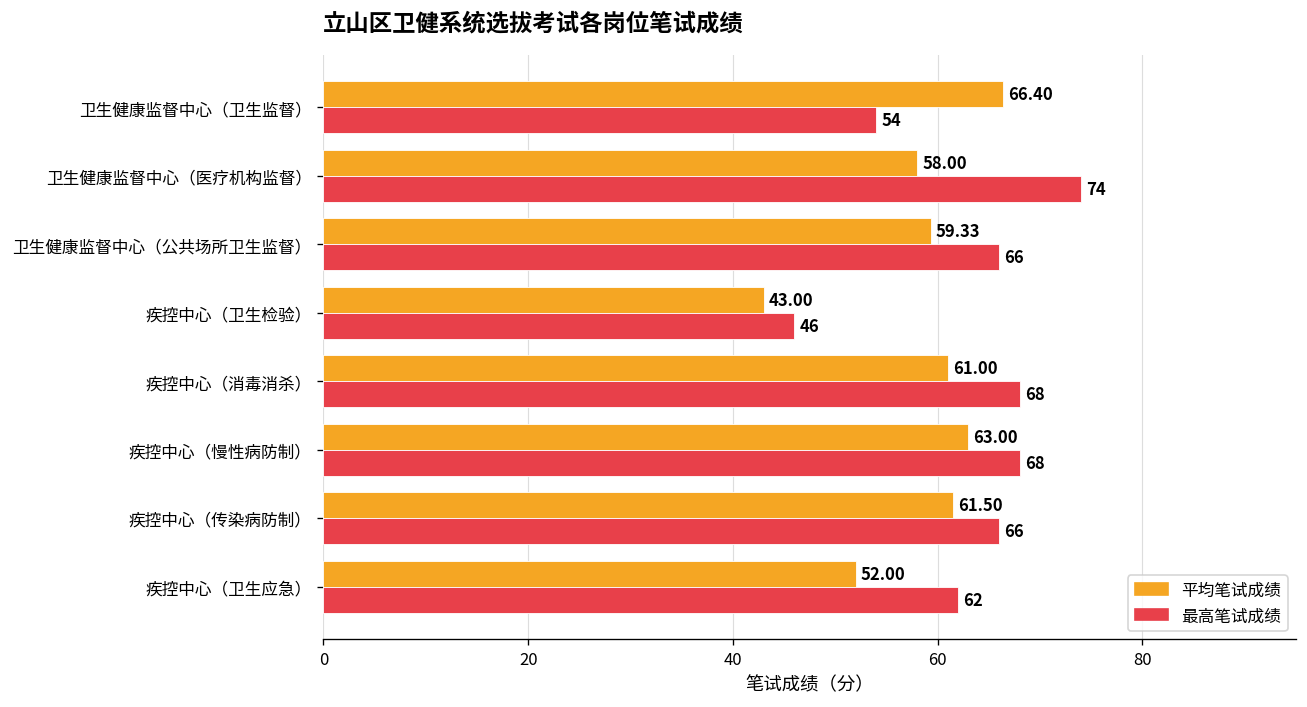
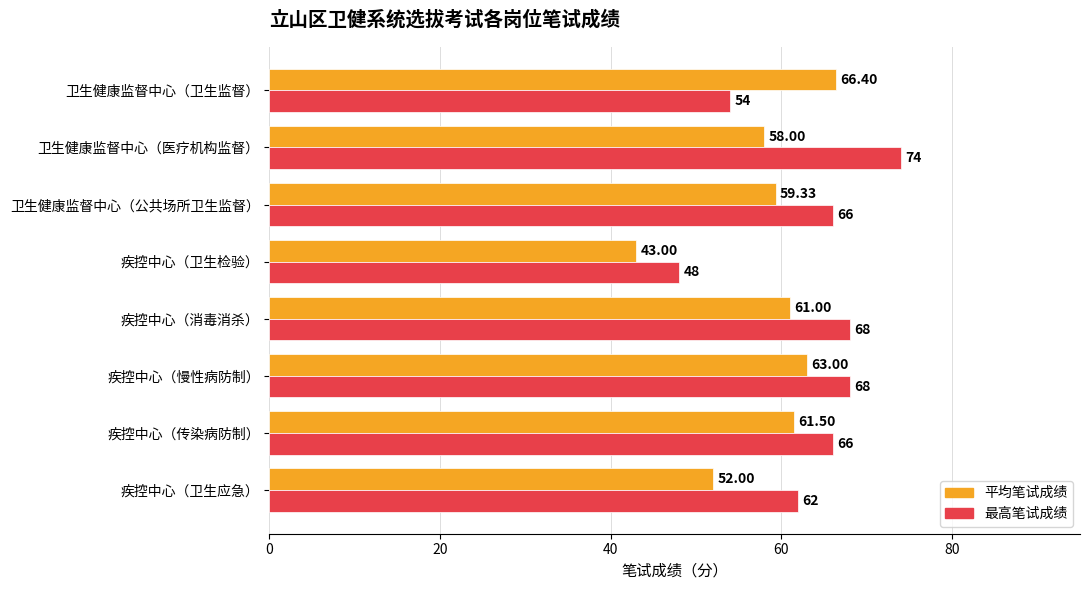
最高笔试成绩, 疾控中心（卫生检验）: 46 -> 48
